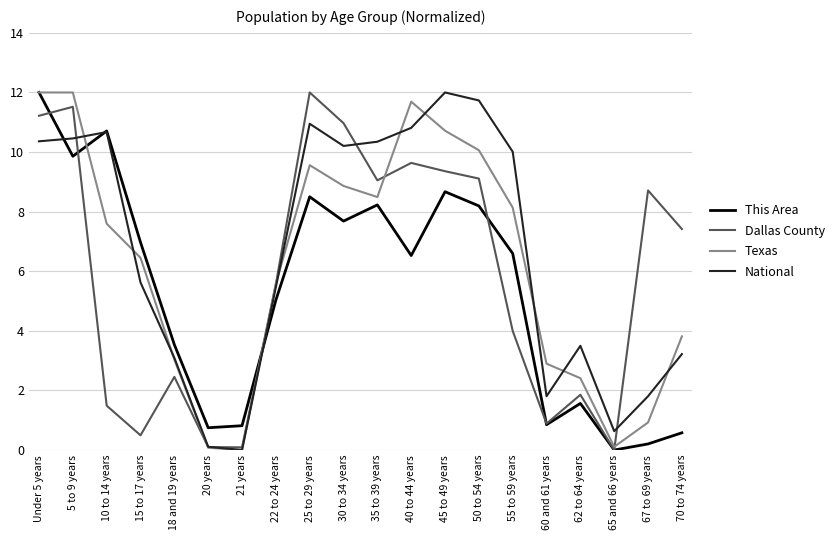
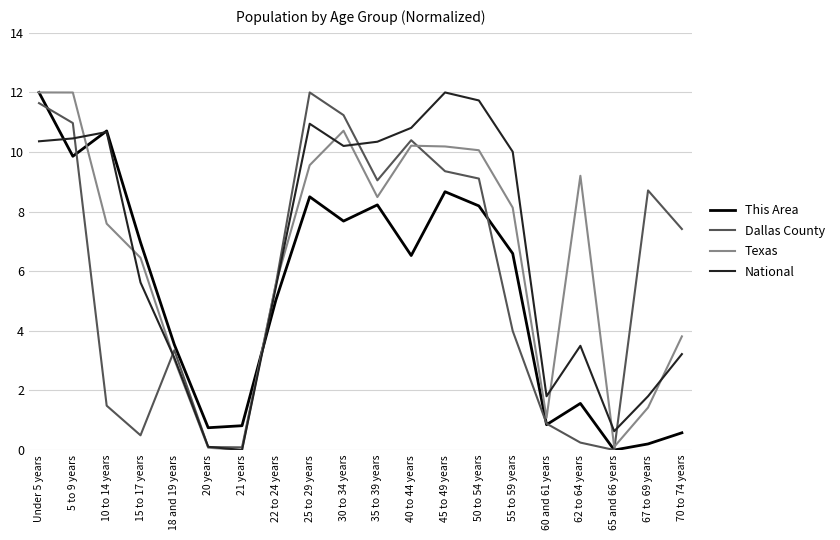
Dallas County, Under 5 years: 11.2 -> 11.6
Dallas County, 5 to 9 years: 11.5 -> 11.0
Dallas County, 18 and 19 years: 2.5 -> 3.3
Dallas County, 30 to 34 years: 11.0 -> 11.2
Texas, 30 to 34 years: 8.9 -> 10.7
Dallas County, 40 to 44 years: 9.6 -> 10.4
Texas, 40 to 44 years: 11.7 -> 10.2
Texas, 45 to 49 years: 10.7 -> 10.2
Texas, 60 and 61 years: 2.9 -> 1.1
Dallas County, 62 to 64 years: 1.9 -> 0.2
Texas, 62 to 64 years: 2.4 -> 9.2
Texas, 67 to 69 years: 0.9 -> 1.4
